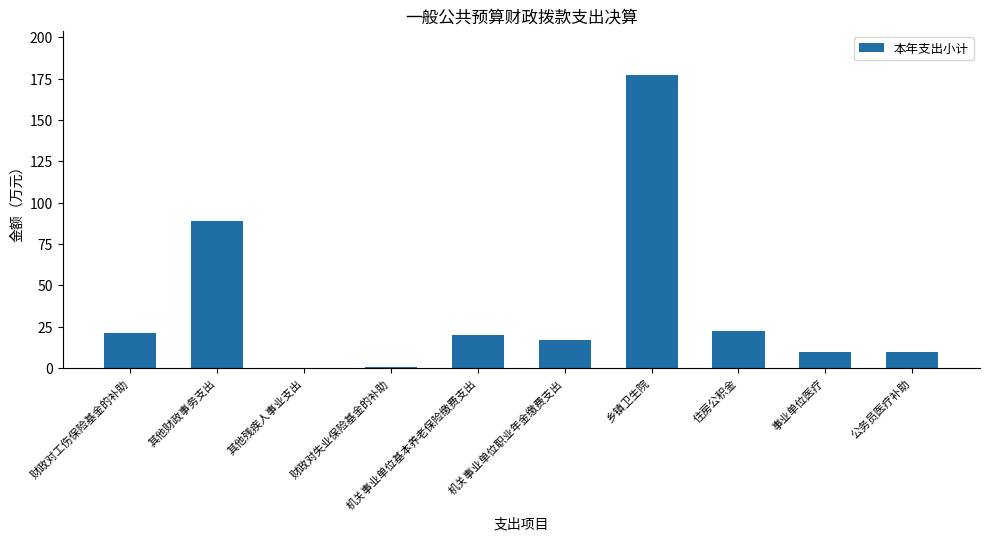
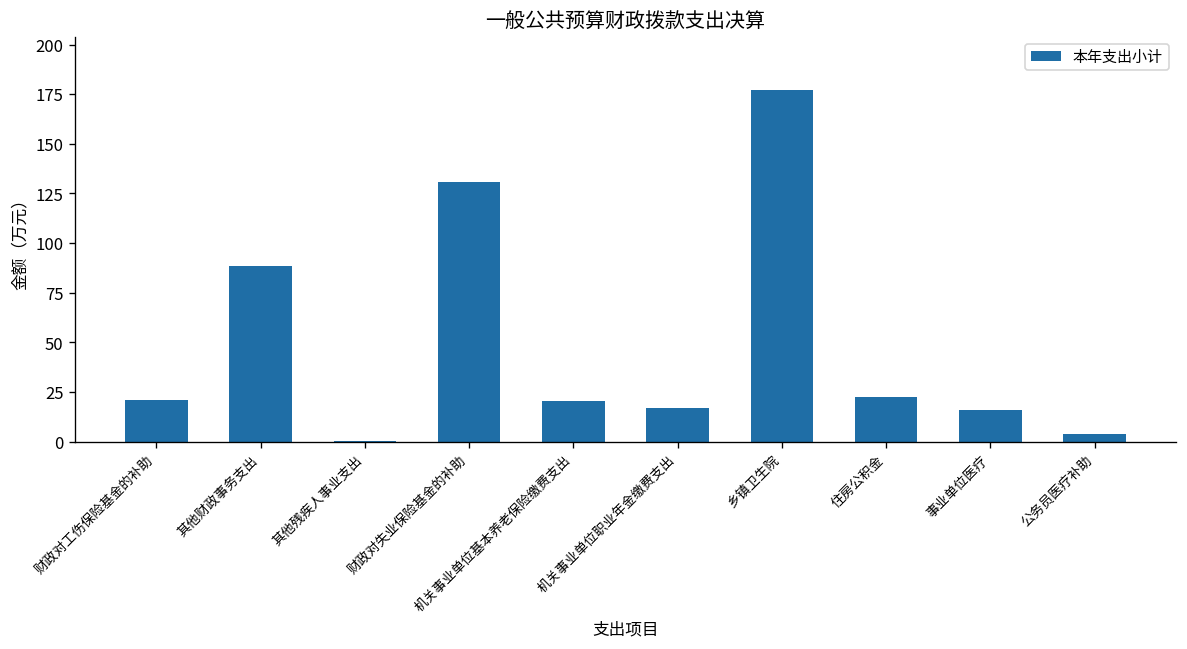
财政对失业保险基金的补助: 1 -> 131
事业单位医疗: 10 -> 16
公务员医疗补助: 10 -> 4
